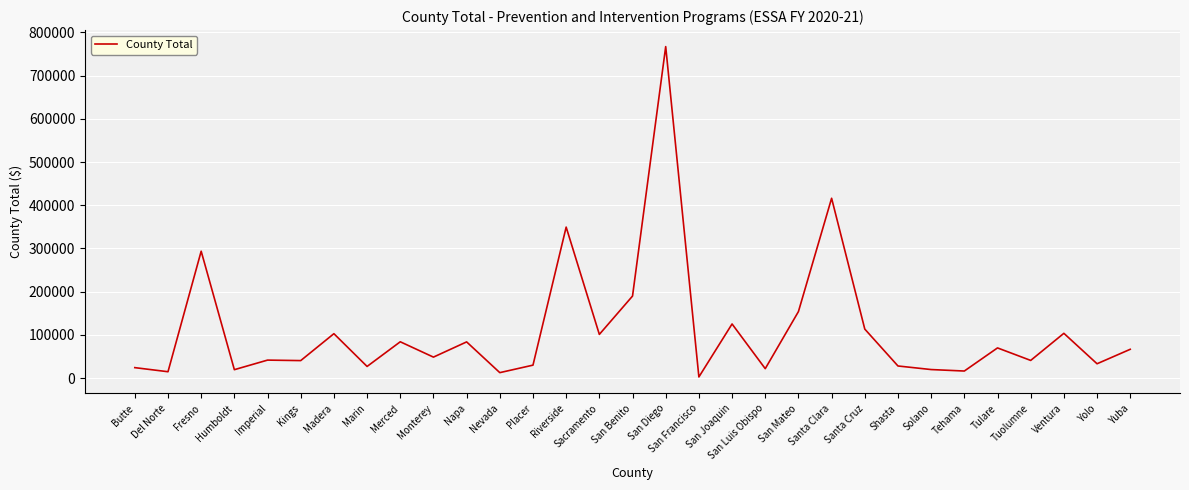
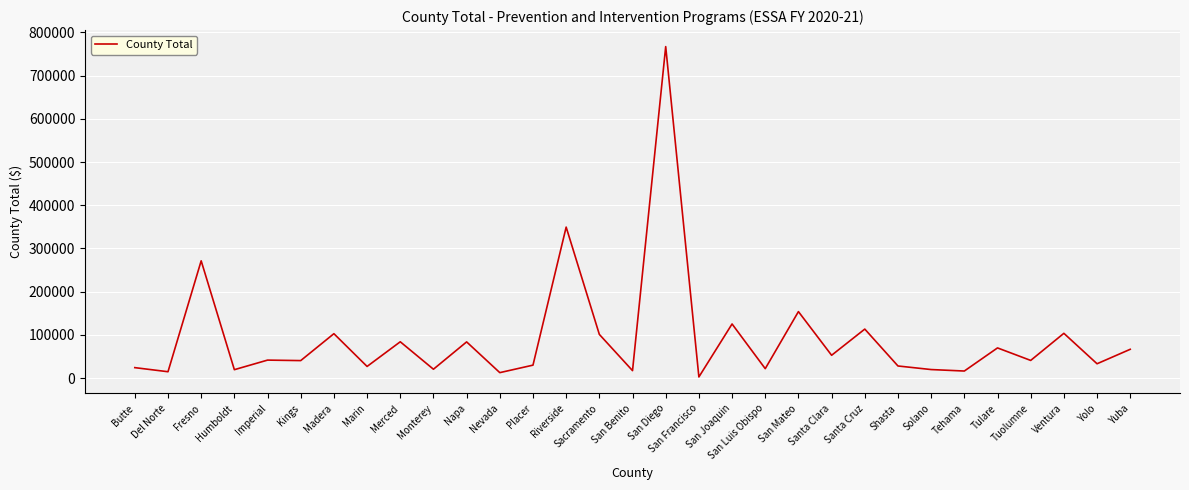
Fresno: 290000 -> 270000
Monterey: 50000 -> 20000
San Benito: 190000 -> 20000
Santa Clara: 420000 -> 50000
